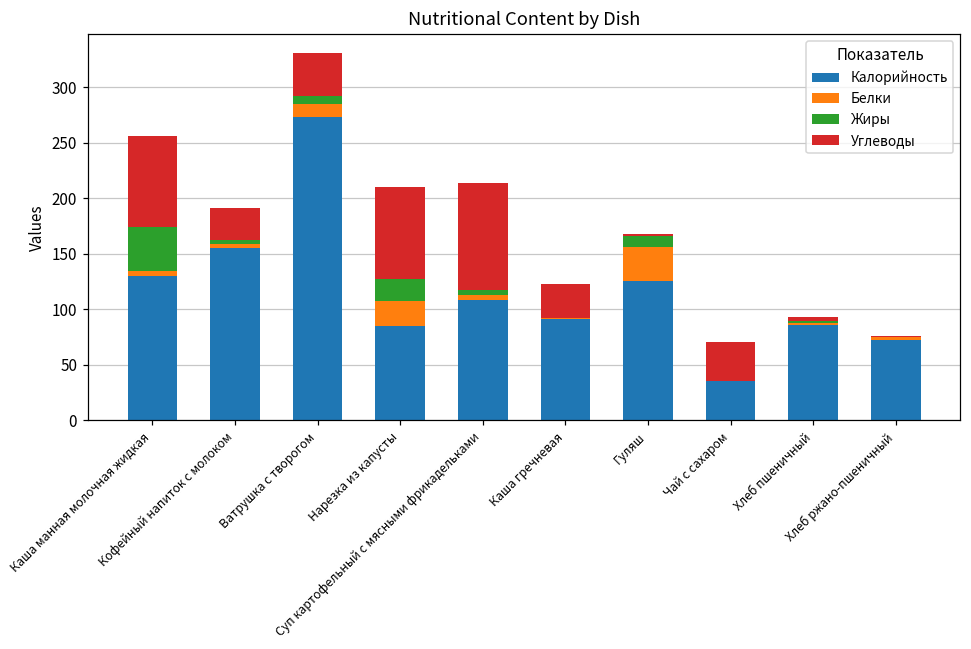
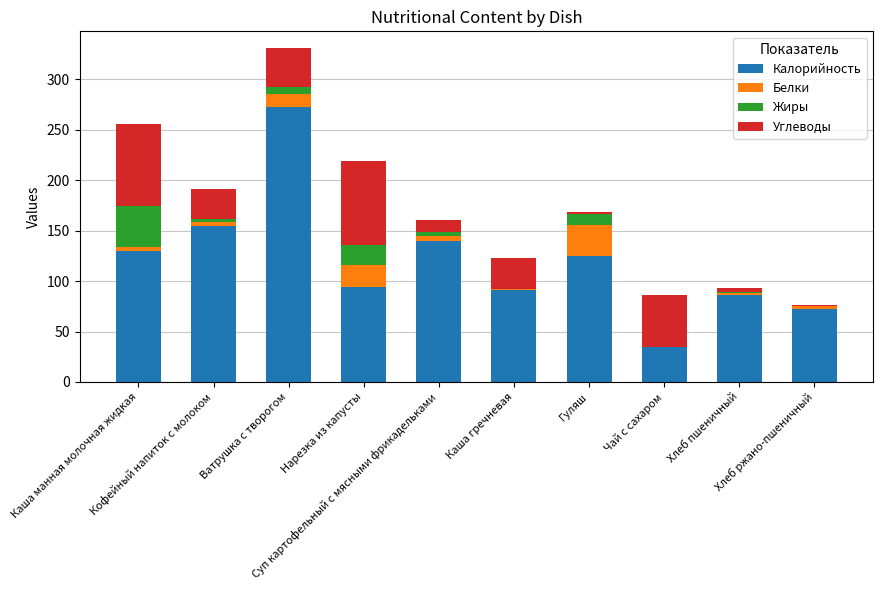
Калорийность, Нарезка из капусты: 85 -> 94
Калорийность, Суп картофельный с мясными фрикадельками: 108 -> 140
Углеводы, Суп картофельный с мясными фрикадельками: 97 -> 12
Углеводы, Чай с сахаром: 35 -> 51
